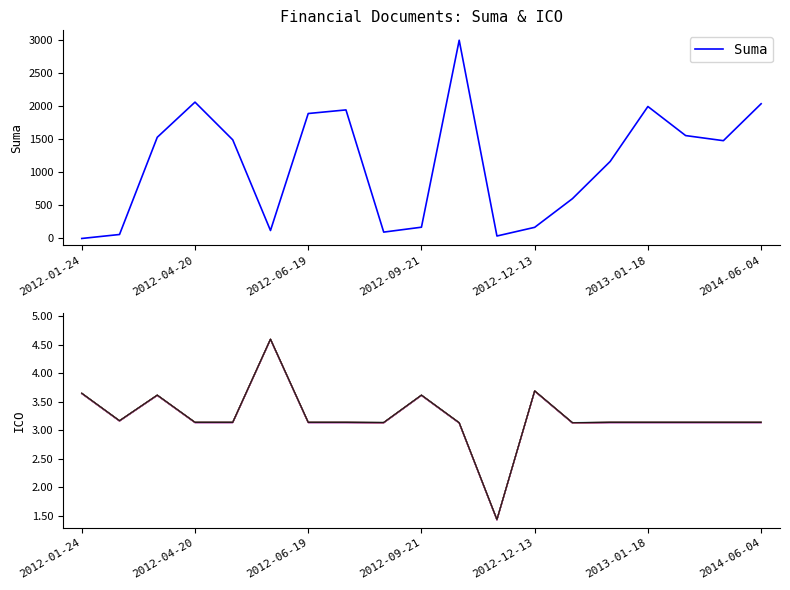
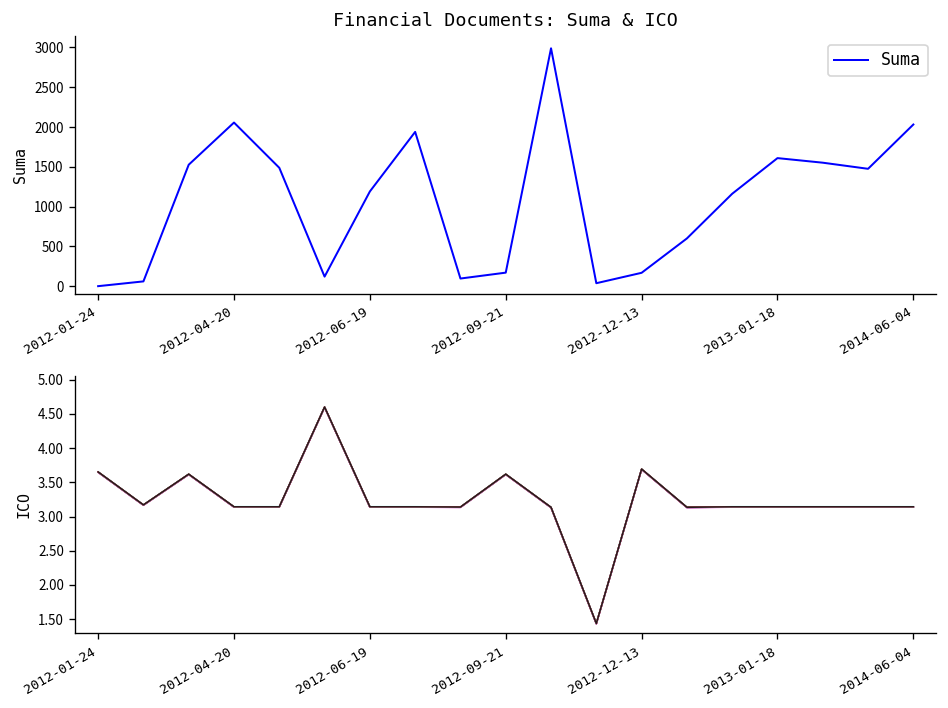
Financial Documents: Suma & ICO, 2012-06-19: 1900 -> 1200
Financial Documents: Suma & ICO, 2013-01-18: 2000 -> 1600
